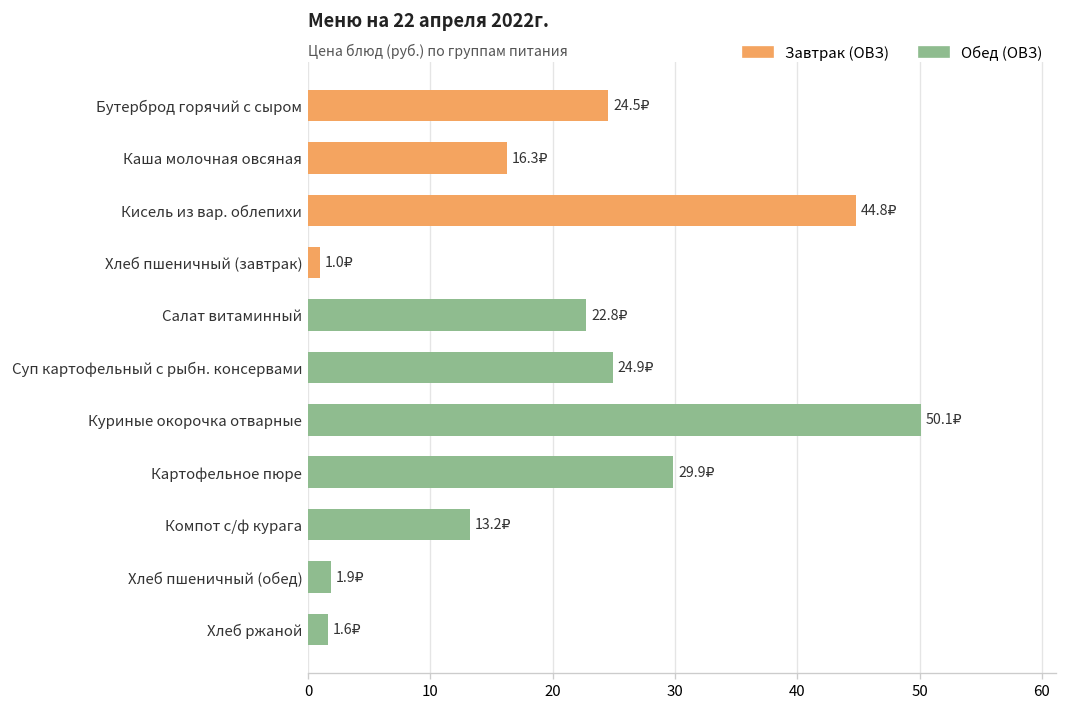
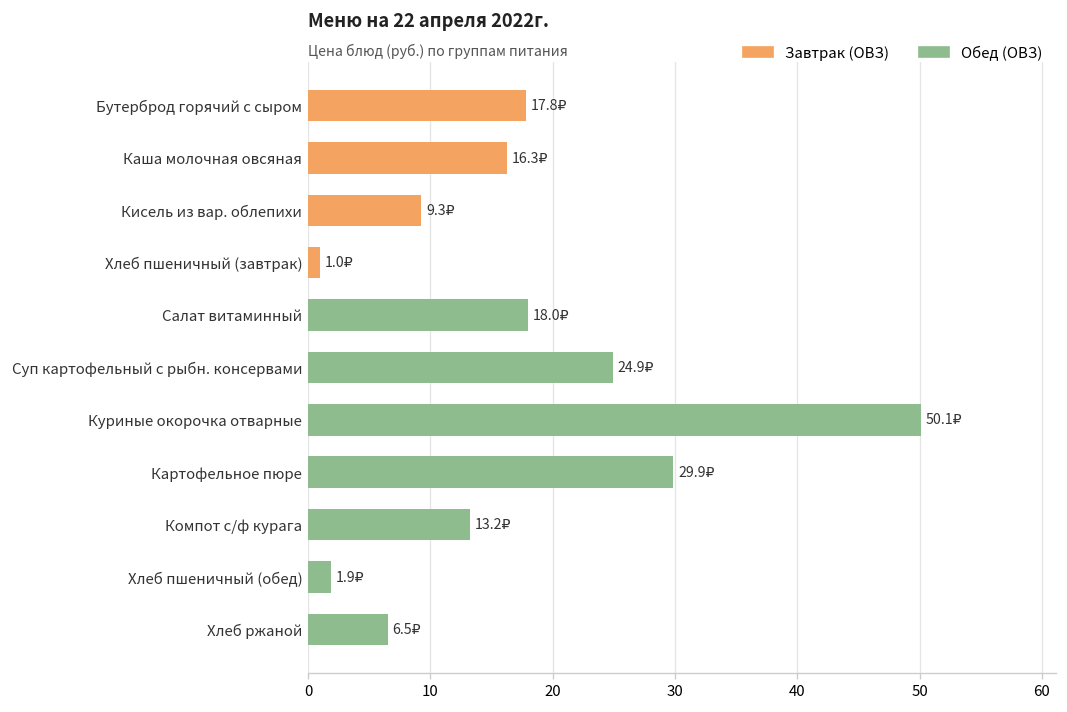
Бутерброд горячий с сыром: 24.5₽ -> 17.8₽
Кисель из вар. облепихи: 44.8₽ -> 9.3₽
Салат витаминный: 22.8₽ -> 18.0₽
Хлеб ржаной: 1.6₽ -> 6.5₽
